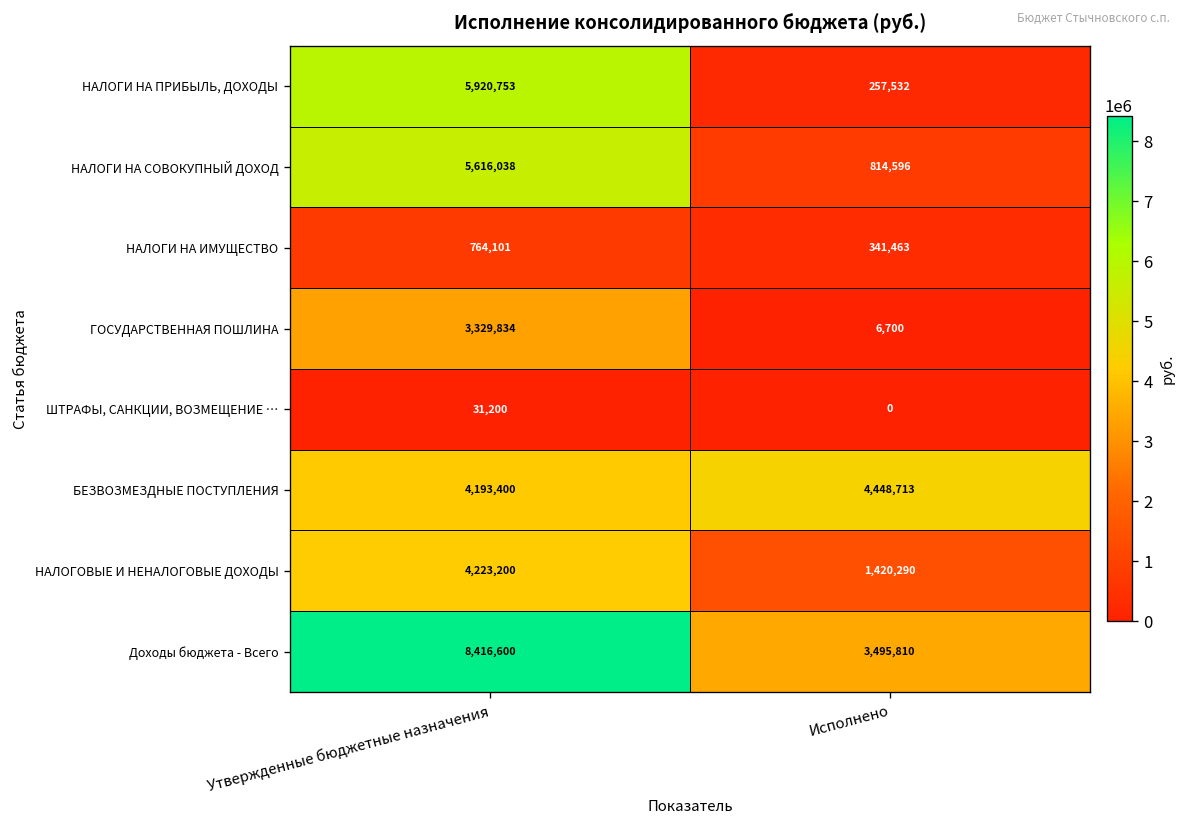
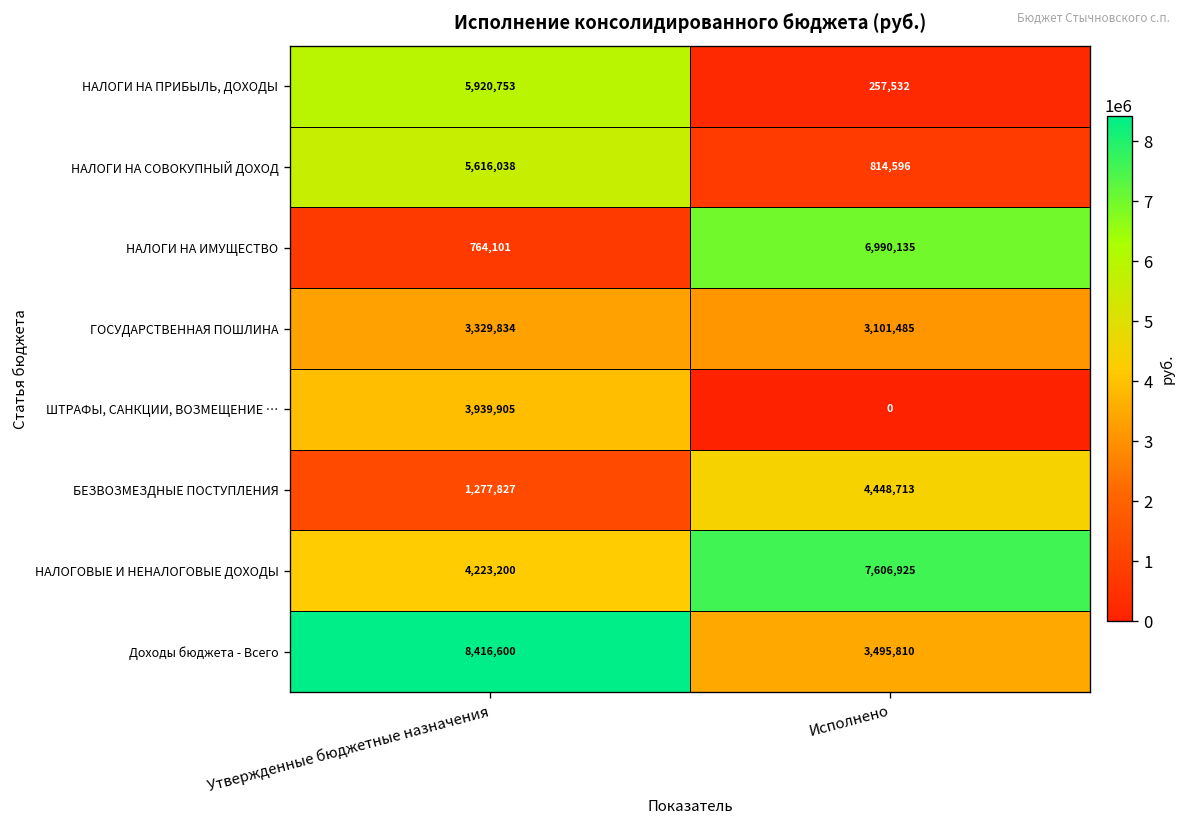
НАЛОГИ НА ИМУЩЕСТВО, Исполнено: 341,463 -> 6,990,135
ГОСУДАРСТВЕННАЯ ПОШЛИНА, Исполнено: 6,700 -> 3,101,485
ШТРАФЫ, САНКЦИИ, ВОЗМЕЩЕНИЕ …, Утвержденные бюджетные назначения: 31,200 -> 3,939,905
БЕЗВОЗМЕЗДНЫЕ ПОСТУПЛЕНИЯ, Утвержденные бюджетные назначения: 4,193,400 -> 1,277,827
НАЛОГОВЫЕ И НЕНАЛОГОВЫЕ ДОХОДЫ, Исполнено: 1,420,290 -> 7,606,925
